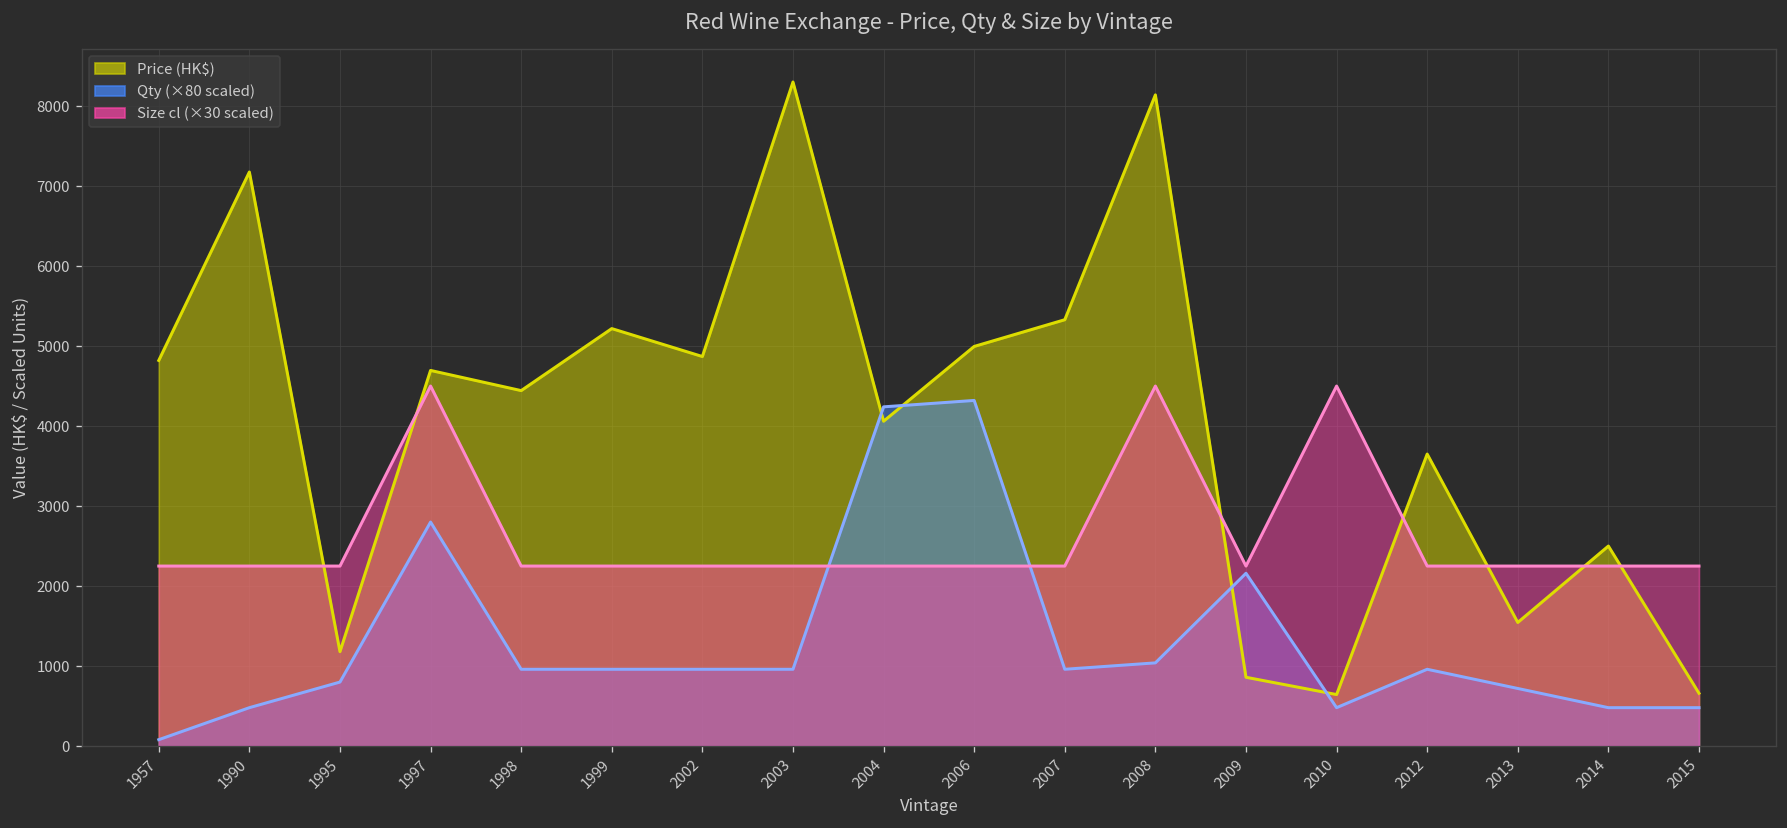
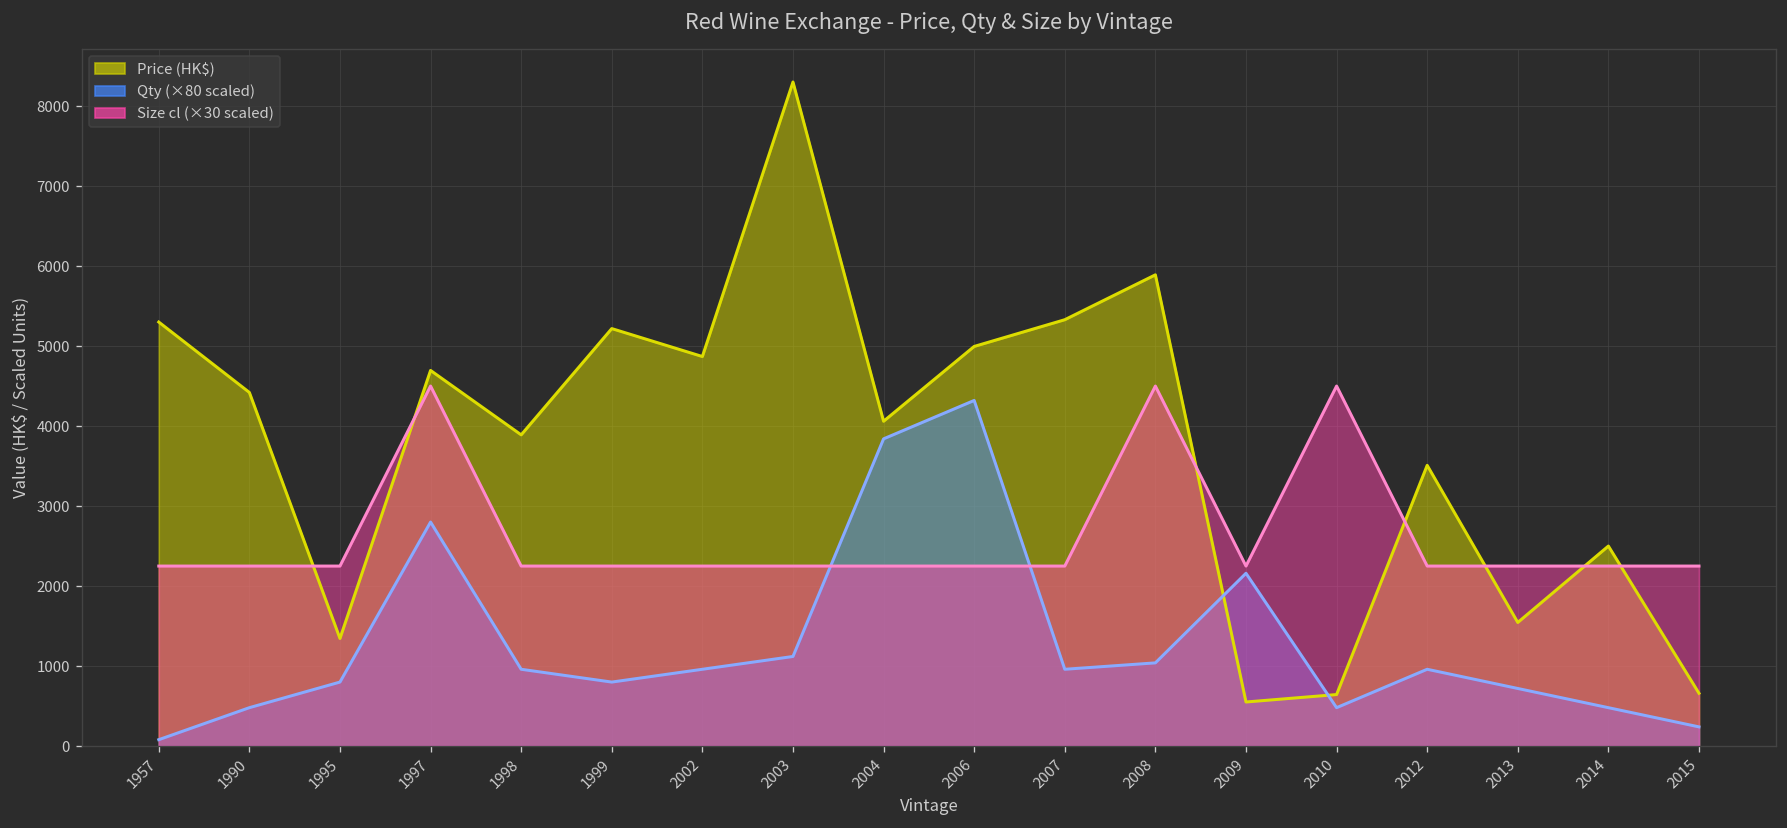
Price (HK$), 1957: 4800 -> 5300
Price (HK$), 1990: 7200 -> 4400
Price (HK$), 1995: 1200 -> 1300
Price (HK$), 1998: 4400 -> 3900
Qty (×80 scaled), 1999: 1000 -> 800
Qty (×80 scaled), 2003: 1000 -> 1100
Qty (×80 scaled), 2004: 4200 -> 3800
Price (HK$), 2008: 8100 -> 5900
Price (HK$), 2009: 900 -> 600
Price (HK$), 2012: 3700 -> 3500
Qty (×80 scaled), 2015: 500 -> 200
